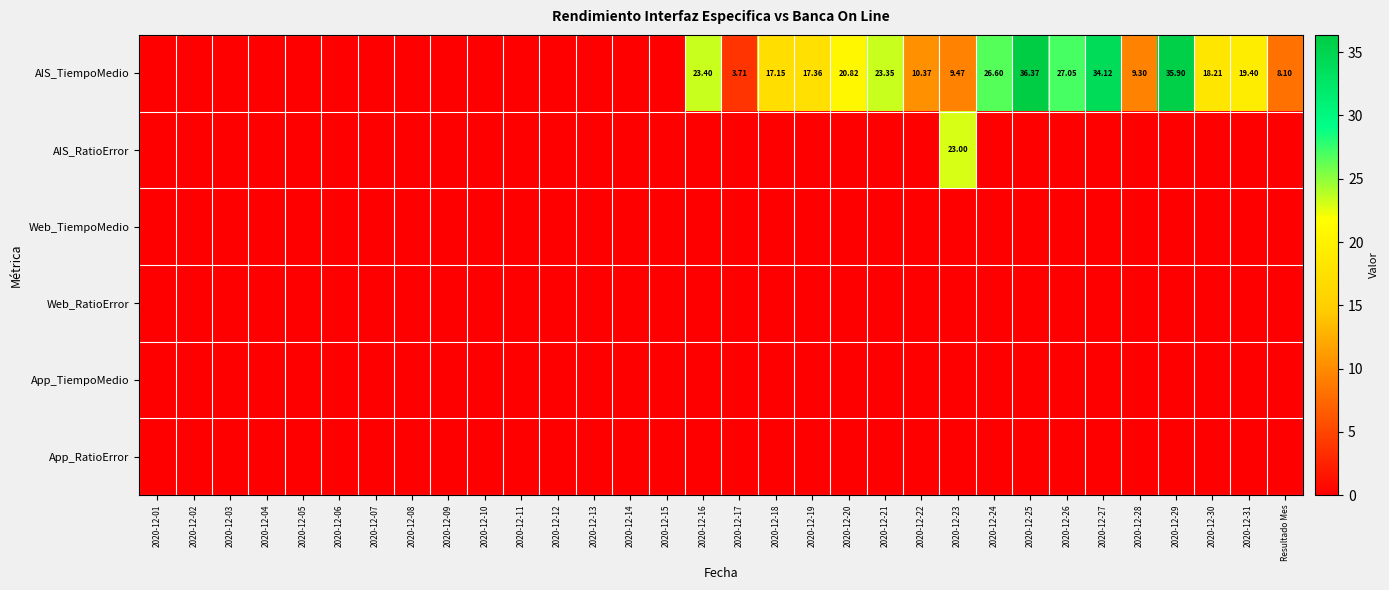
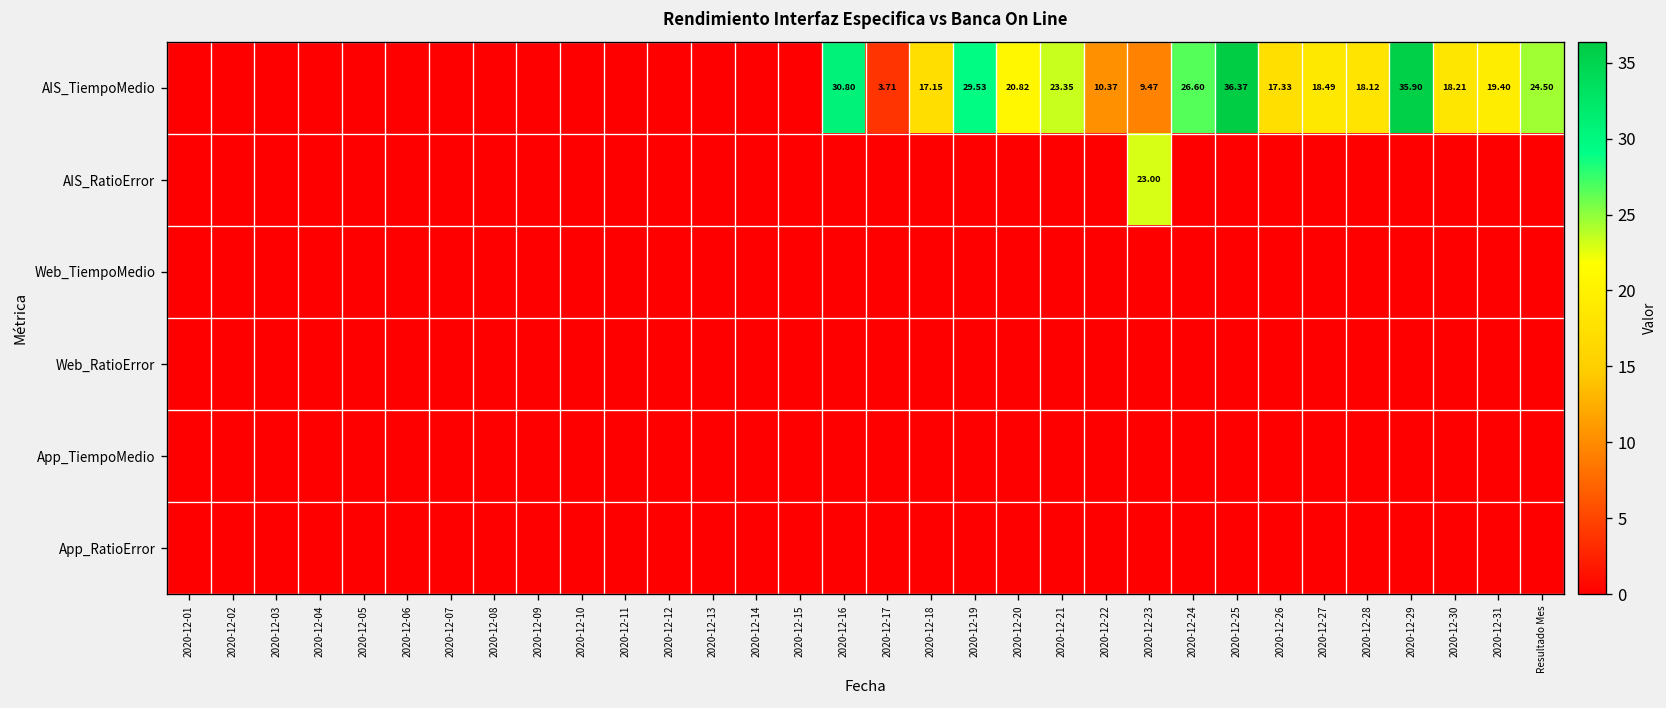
AIS_TiempoMedio, 2020-12-16: 23.40 -> 30.80
AIS_TiempoMedio, 2020-12-19: 17.36 -> 29.53
AIS_TiempoMedio, 2020-12-26: 27.05 -> 17.33
AIS_TiempoMedio, 2020-12-27: 34.12 -> 18.49
AIS_TiempoMedio, 2020-12-28: 9.30 -> 18.12
AIS_TiempoMedio, Resultado Mes: 8.10 -> 24.50
